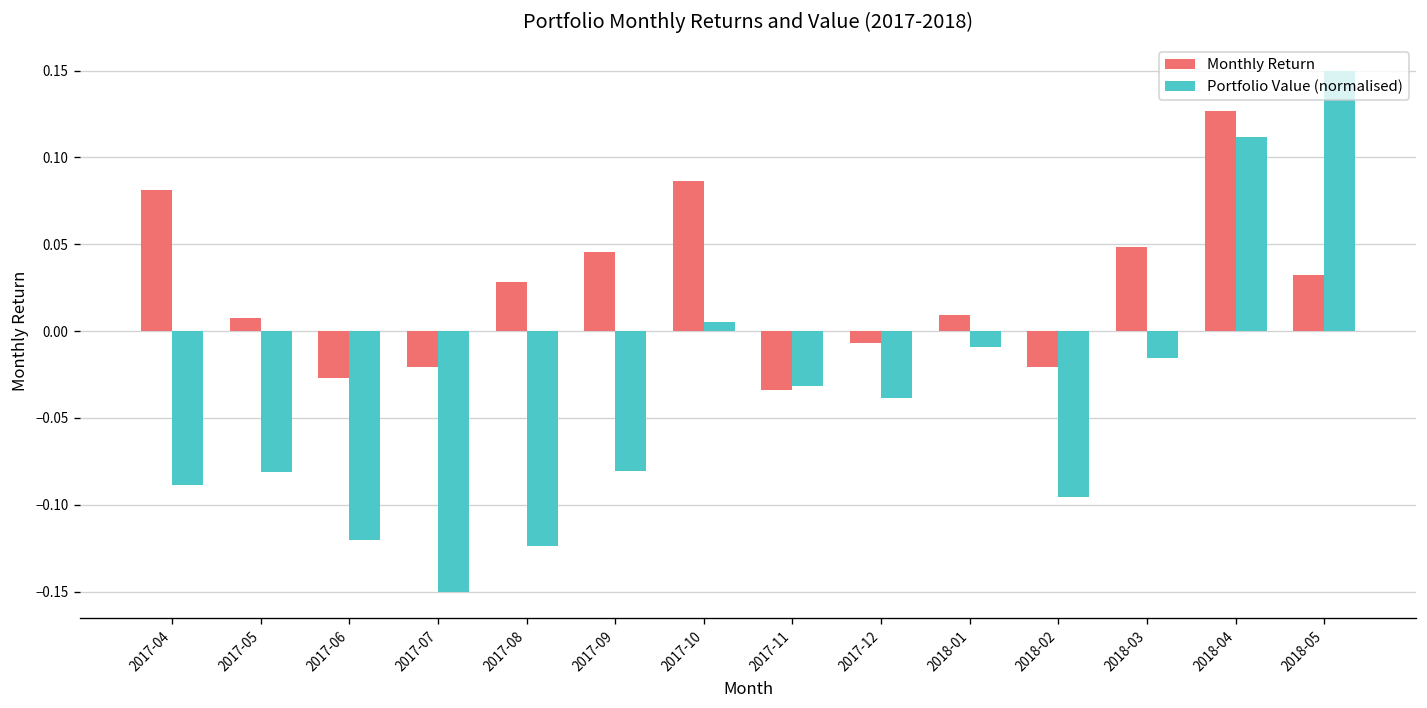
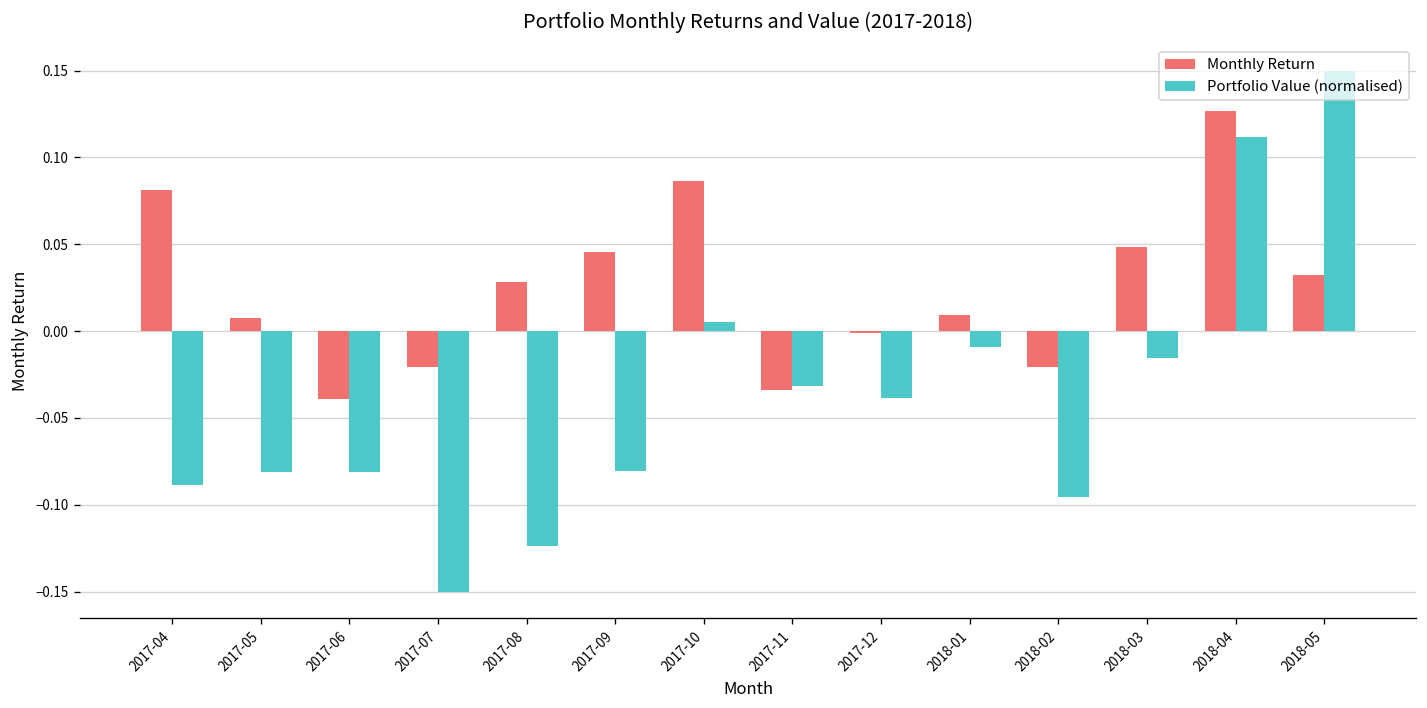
Monthly Return, 2017-06: -0.027 -> -0.039
Portfolio Value (normalised), 2017-06: -0.120 -> -0.081
Monthly Return, 2017-12: -0.007 -> -0.001
